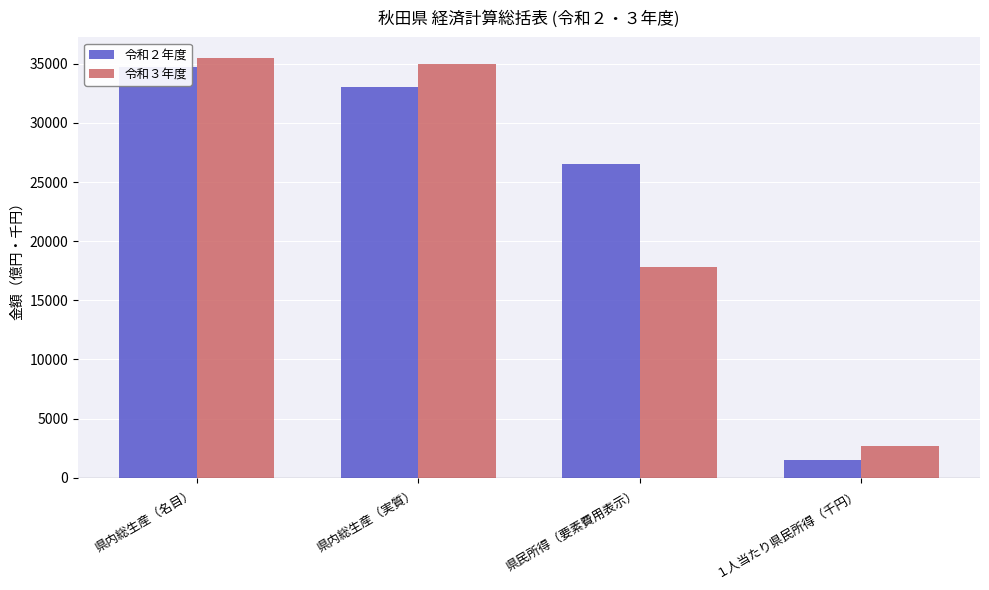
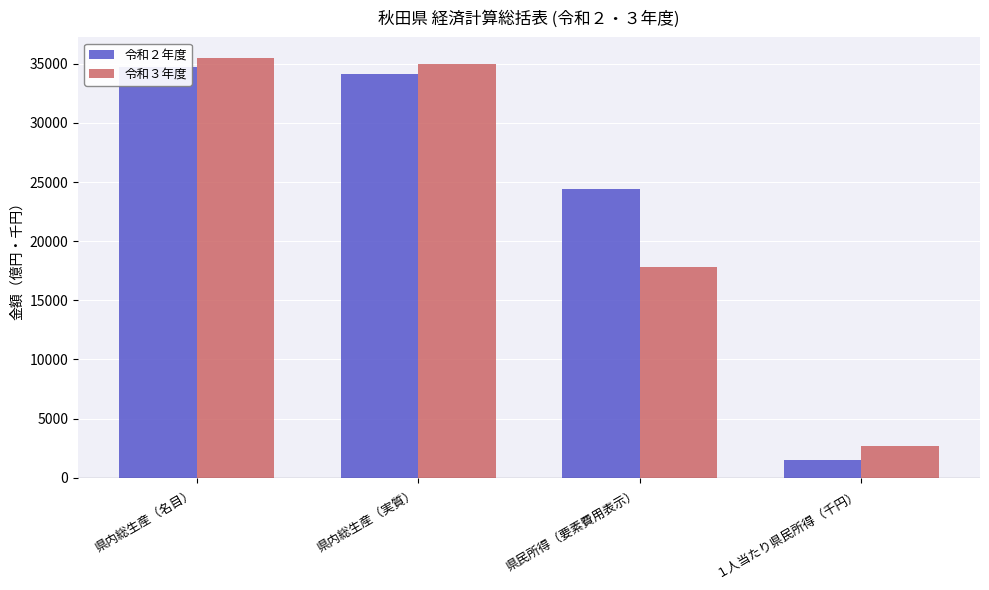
令和２年度, 県内総生産（実質）: 33000 -> 34200
令和２年度, 県民所得（要素費用表示）: 26500 -> 24400
